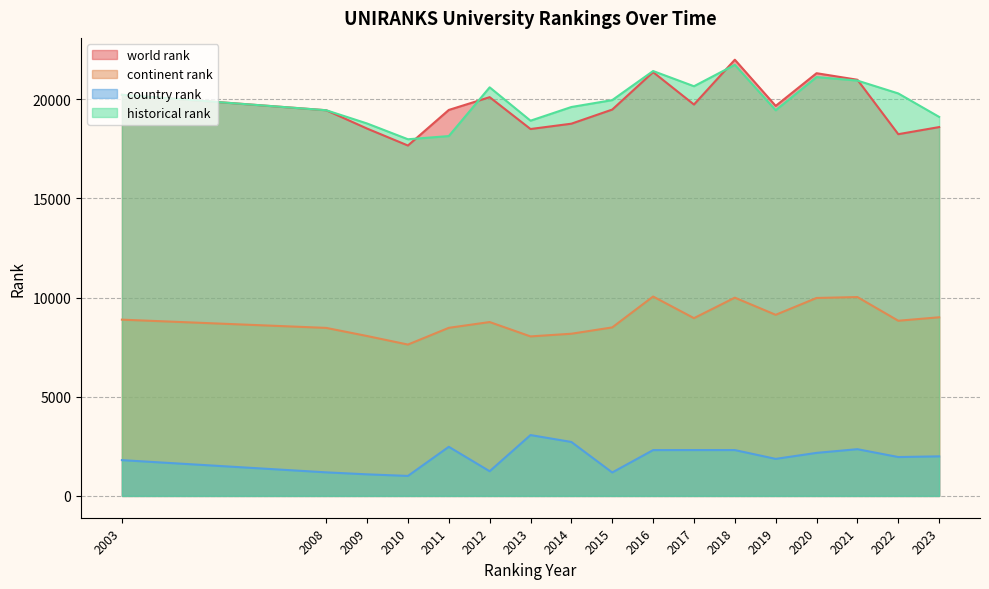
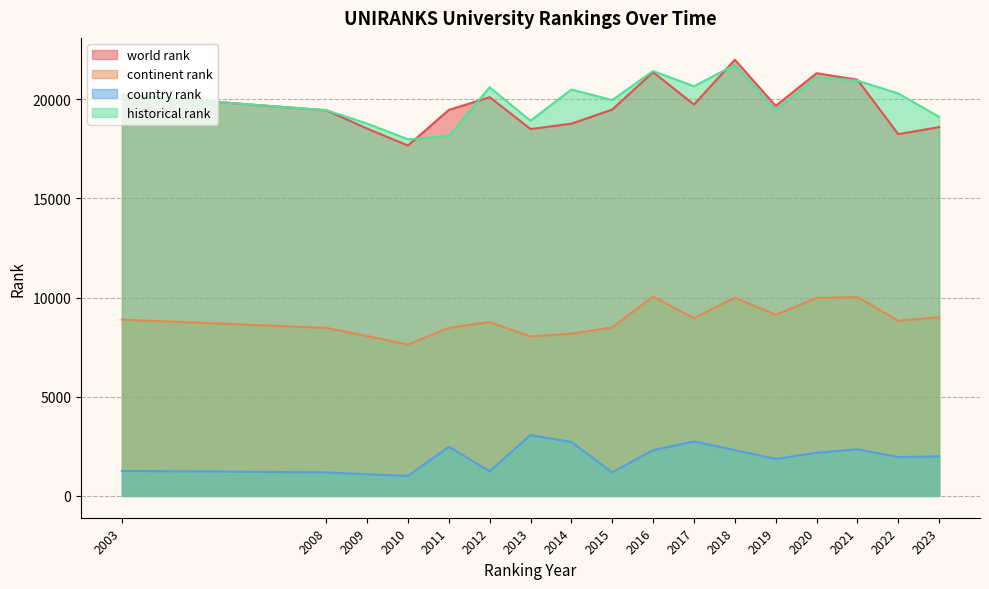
country rank, 2003: 1800 -> 1300
historical rank, 2014: 19600 -> 20500
country rank, 2017: 2300 -> 2700
